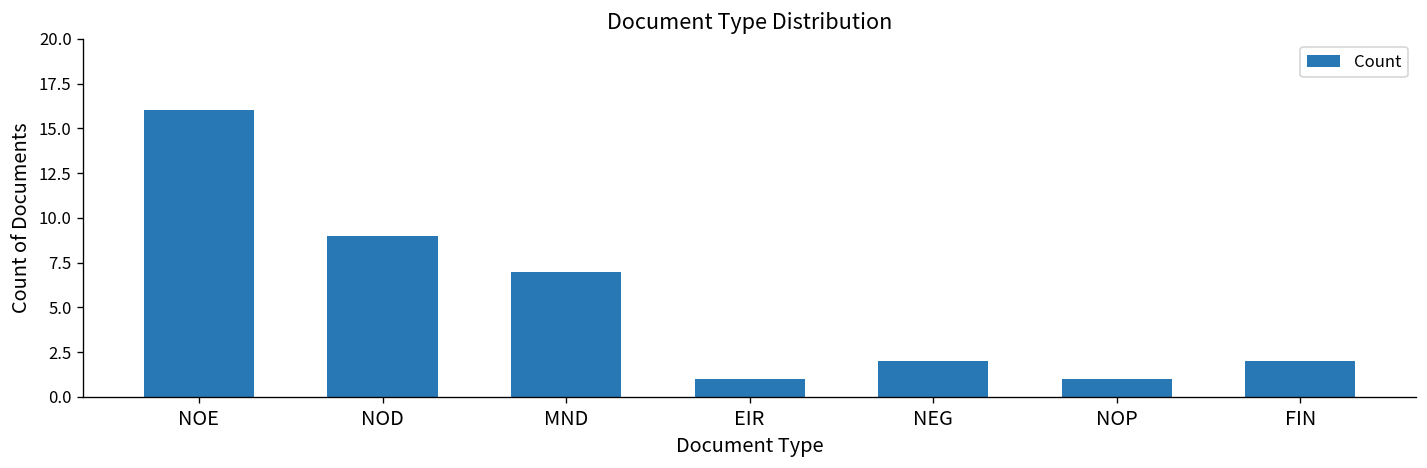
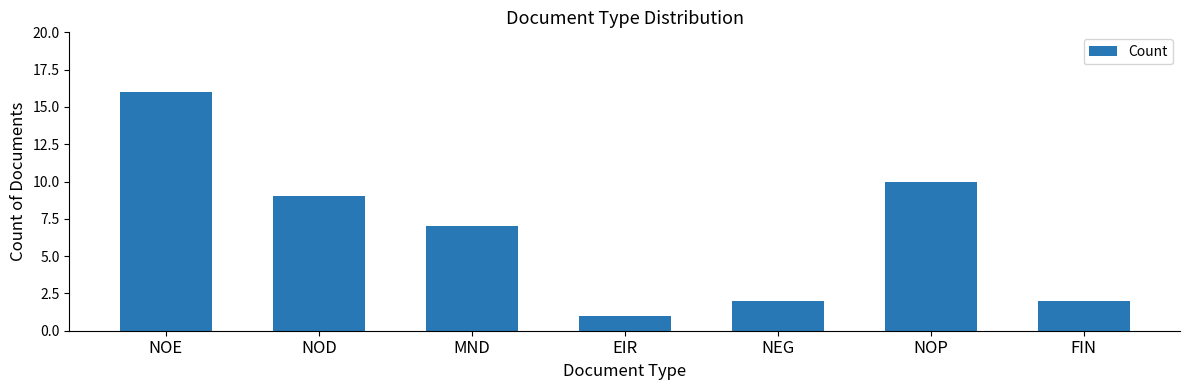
NOP: 1 -> 10
